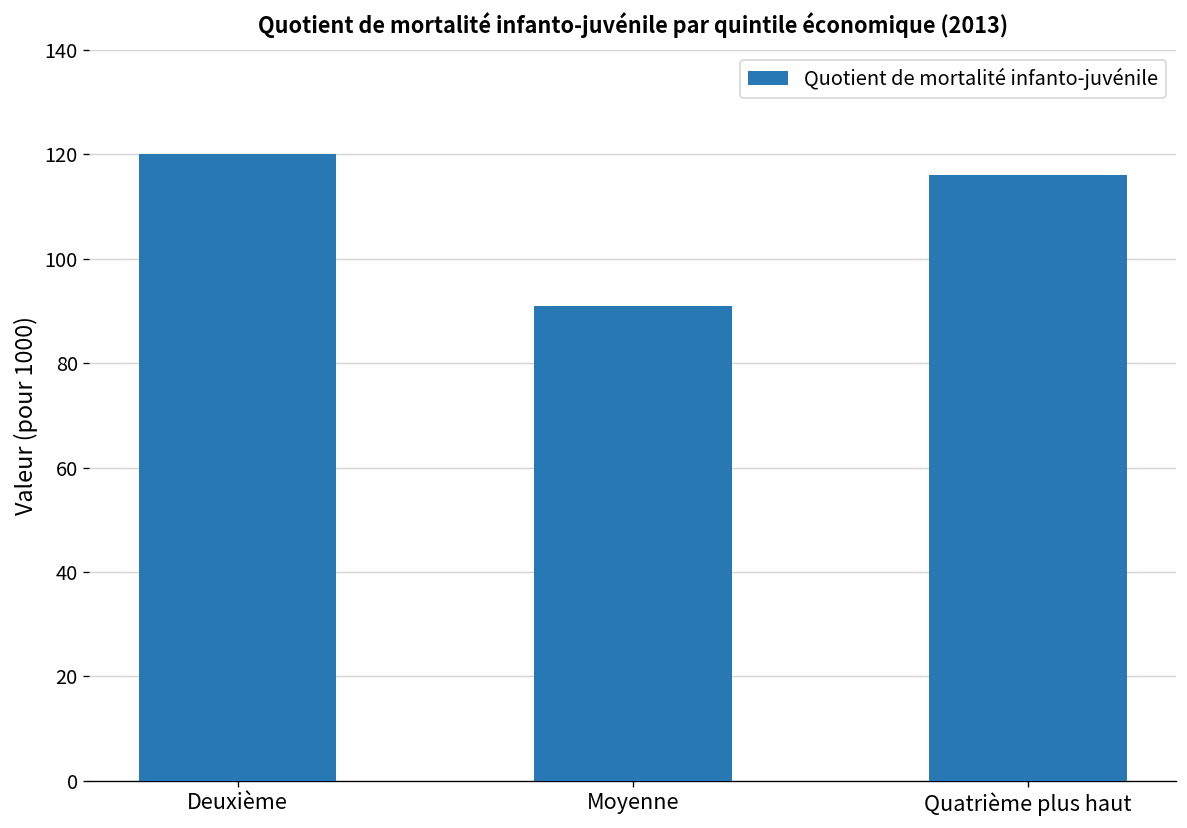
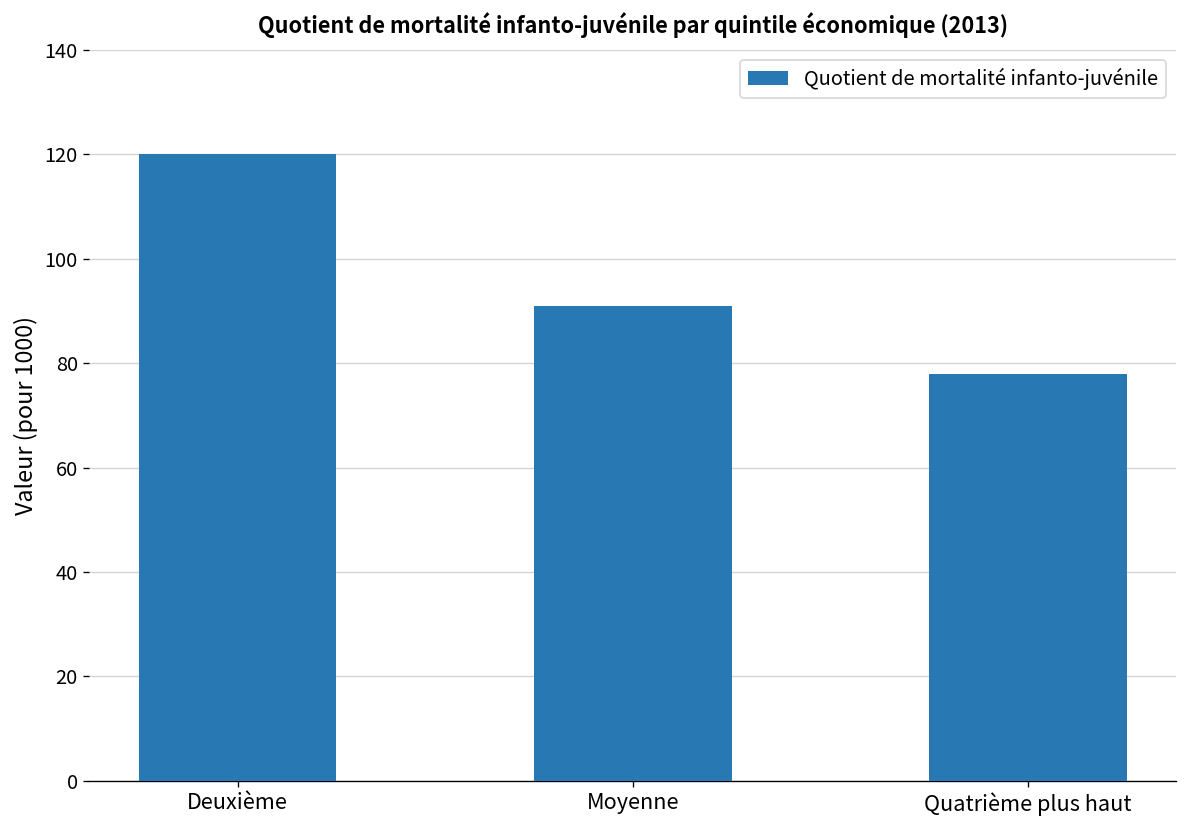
Quatrième plus haut: 116 -> 78
